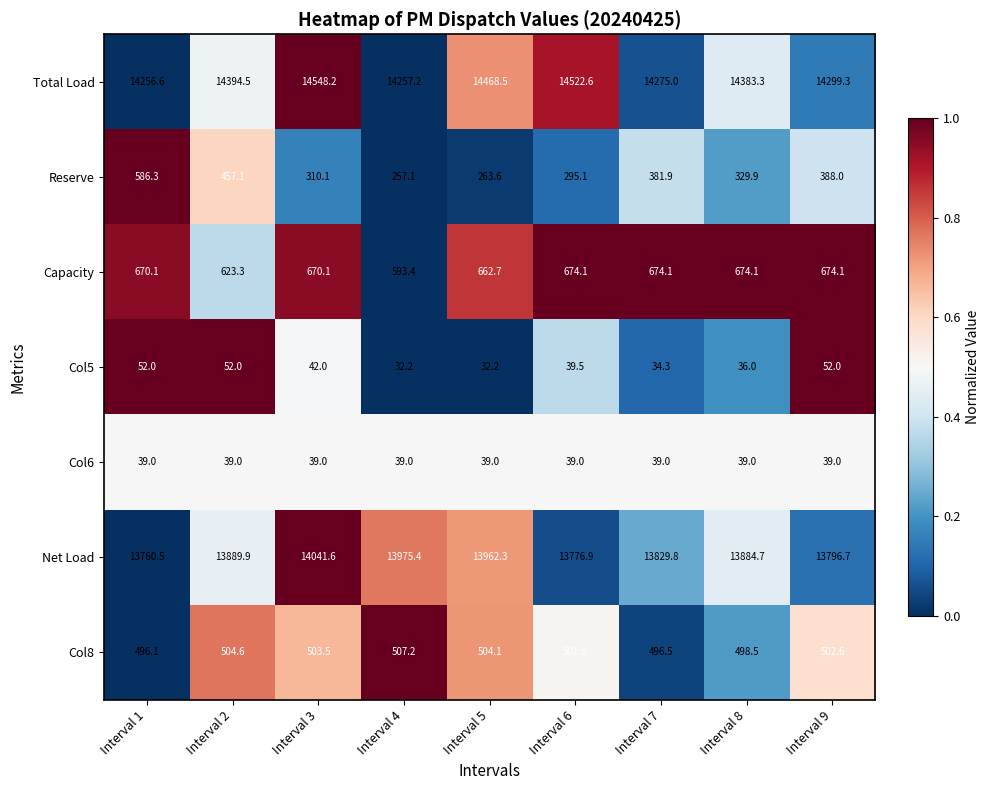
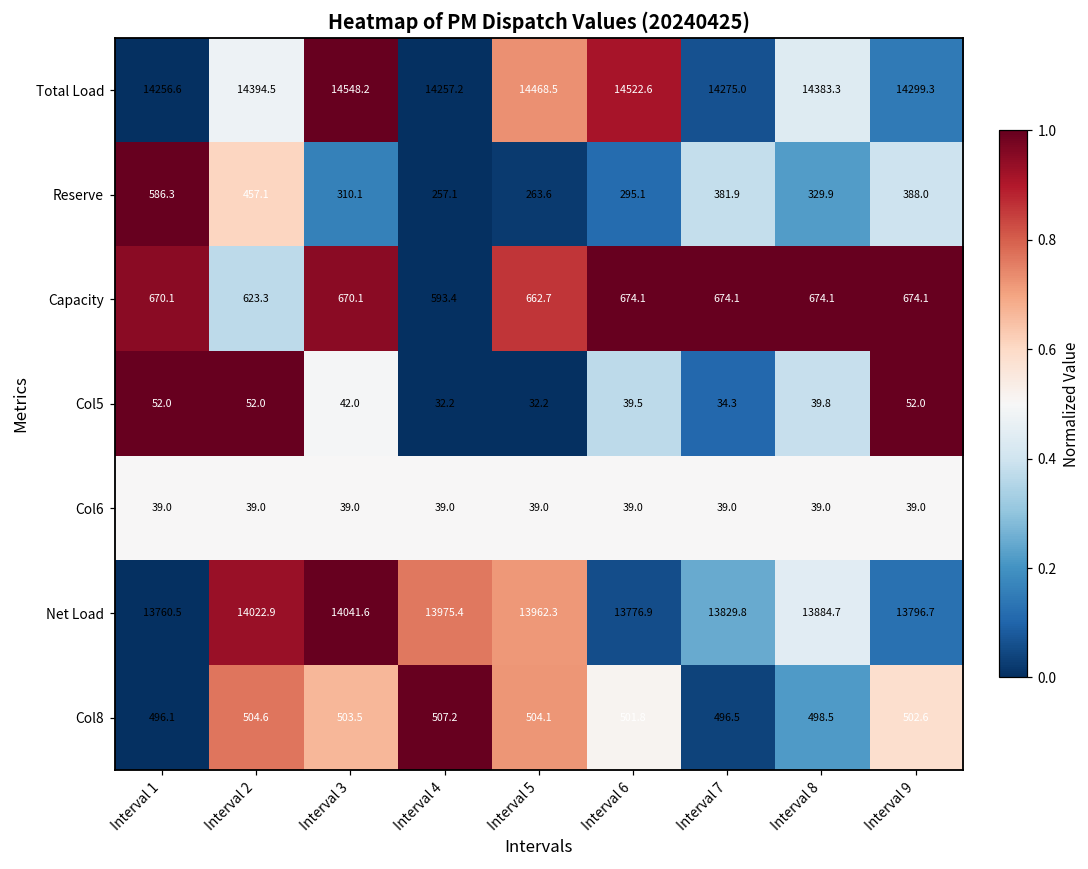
Col5, Interval 8: 36.0 -> 39.8
Net Load, Interval 2: 13889.9 -> 14022.9
